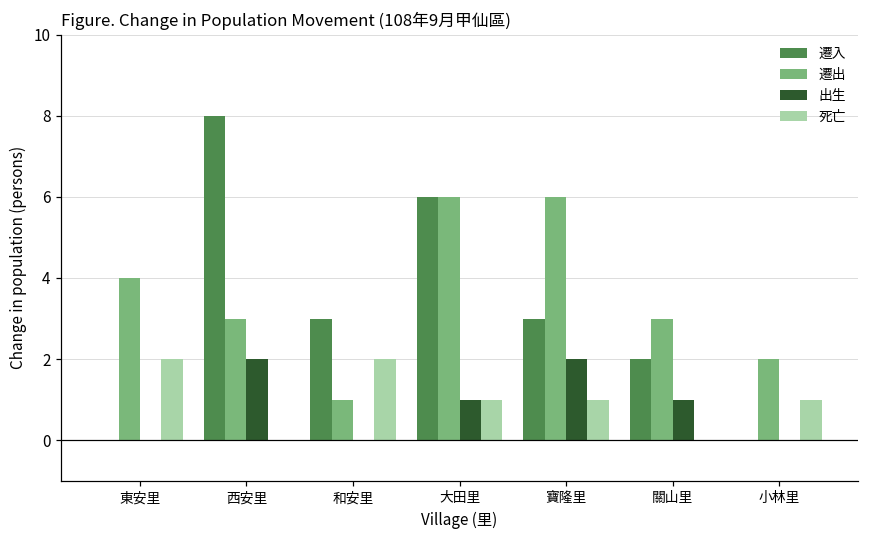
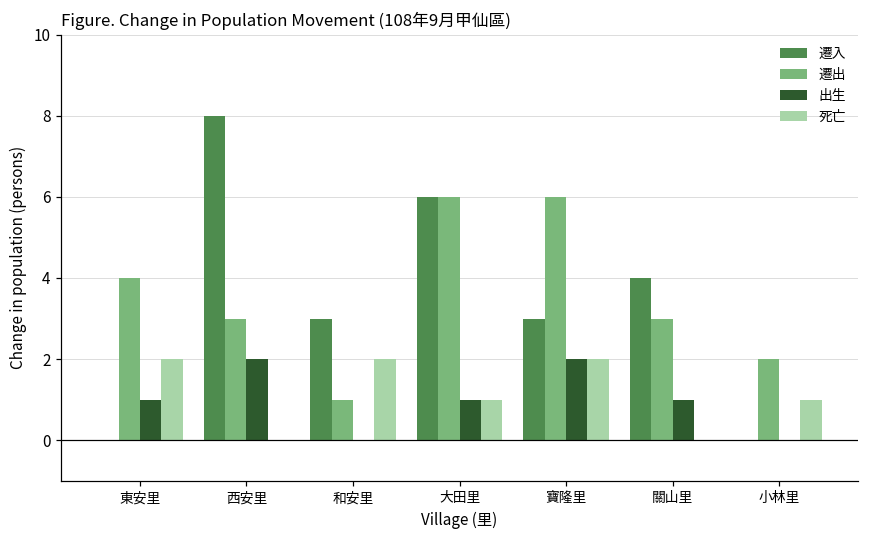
出生, 東安里: 0 -> 1
死亡, 寶隆里: 1 -> 2
遷入, 關山里: 2 -> 4
